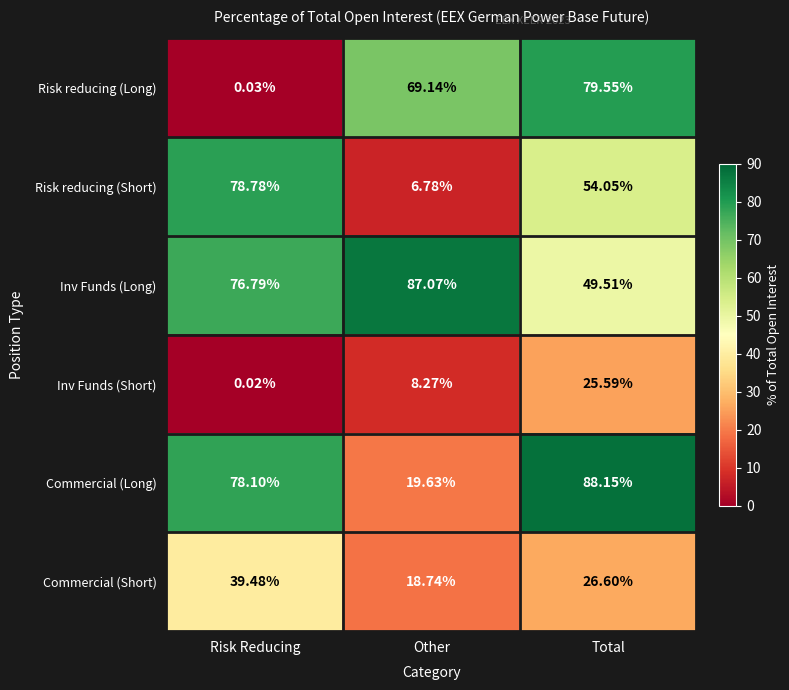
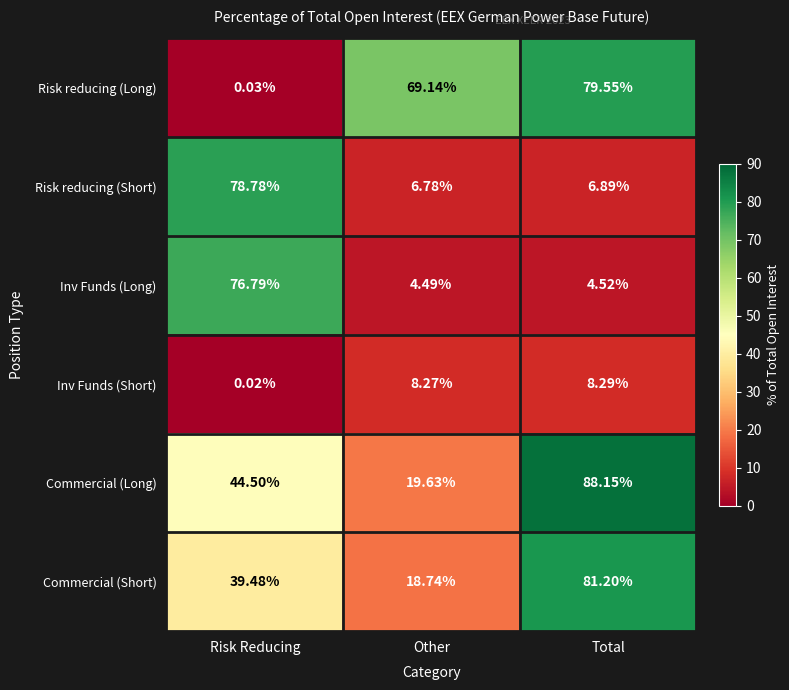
Risk reducing (Short), Total: 54.05% -> 6.89%
Inv Funds (Long), Other: 87.07% -> 4.49%
Inv Funds (Long), Total: 49.51% -> 4.52%
Inv Funds (Short), Total: 25.59% -> 8.29%
Commercial (Long), Risk Reducing: 78.10% -> 44.50%
Commercial (Short), Total: 26.60% -> 81.20%
